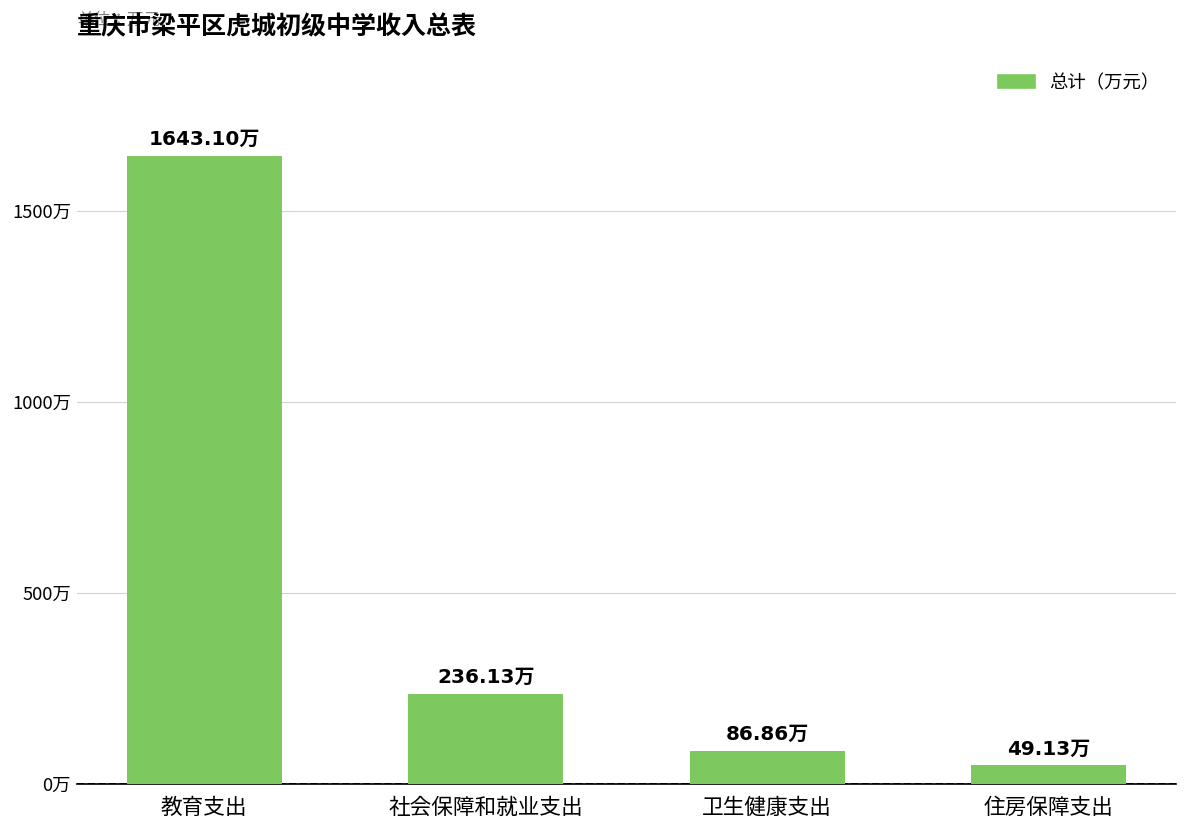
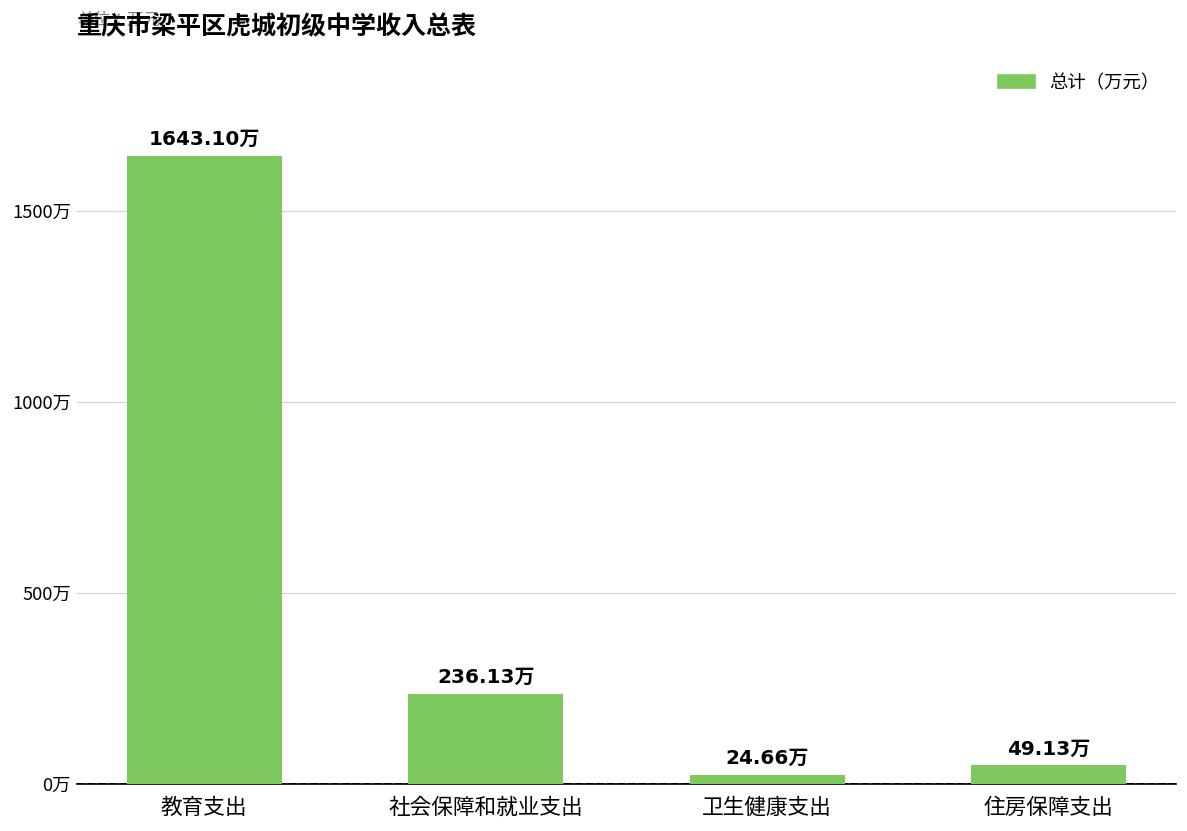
卫生健康支出: 86.86万 -> 24.66万
